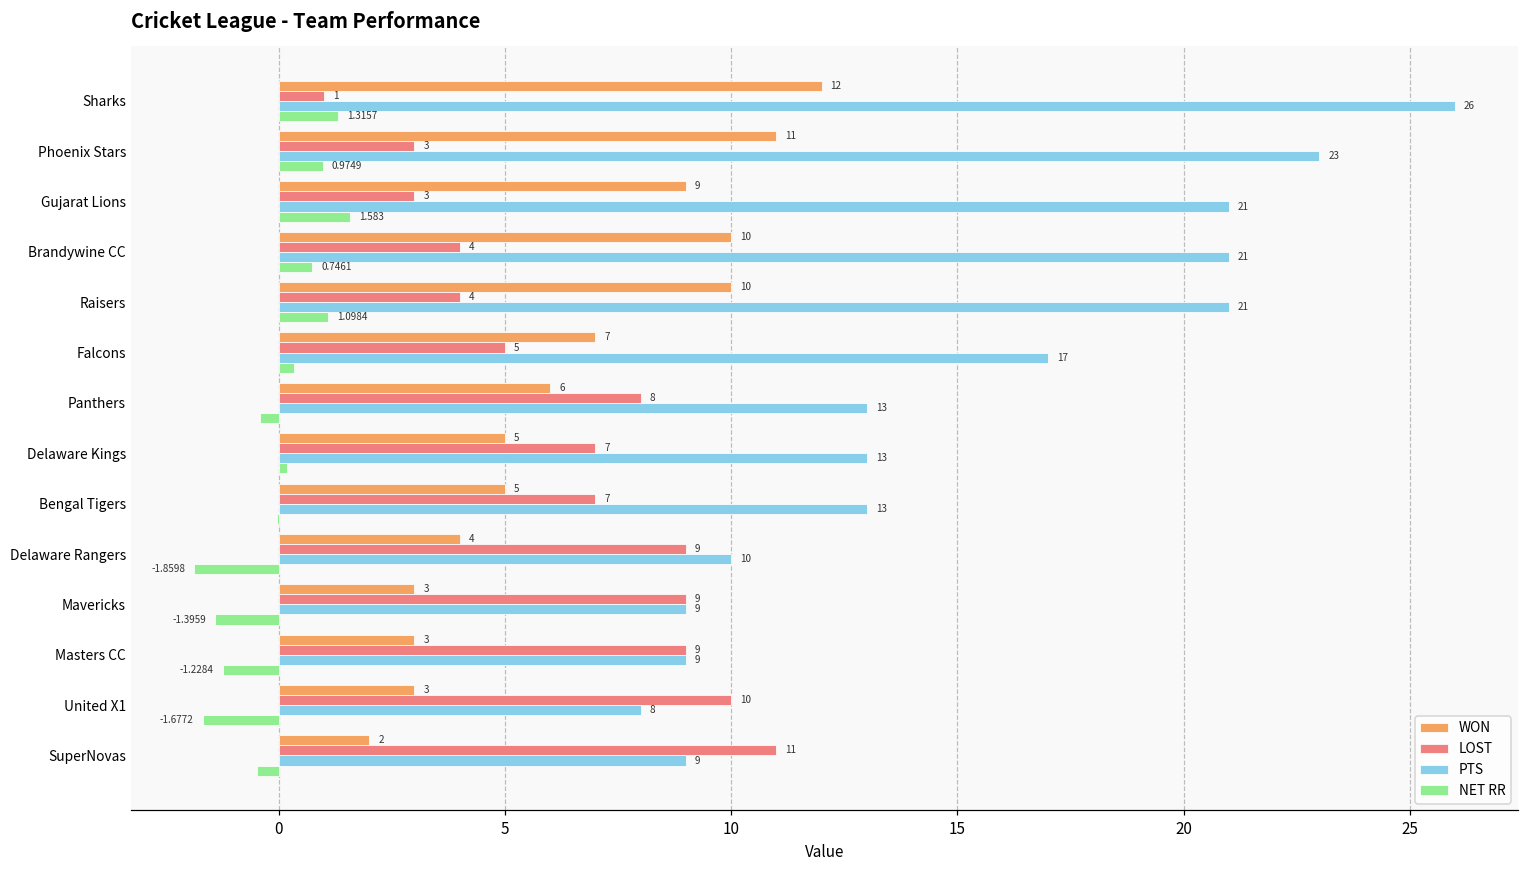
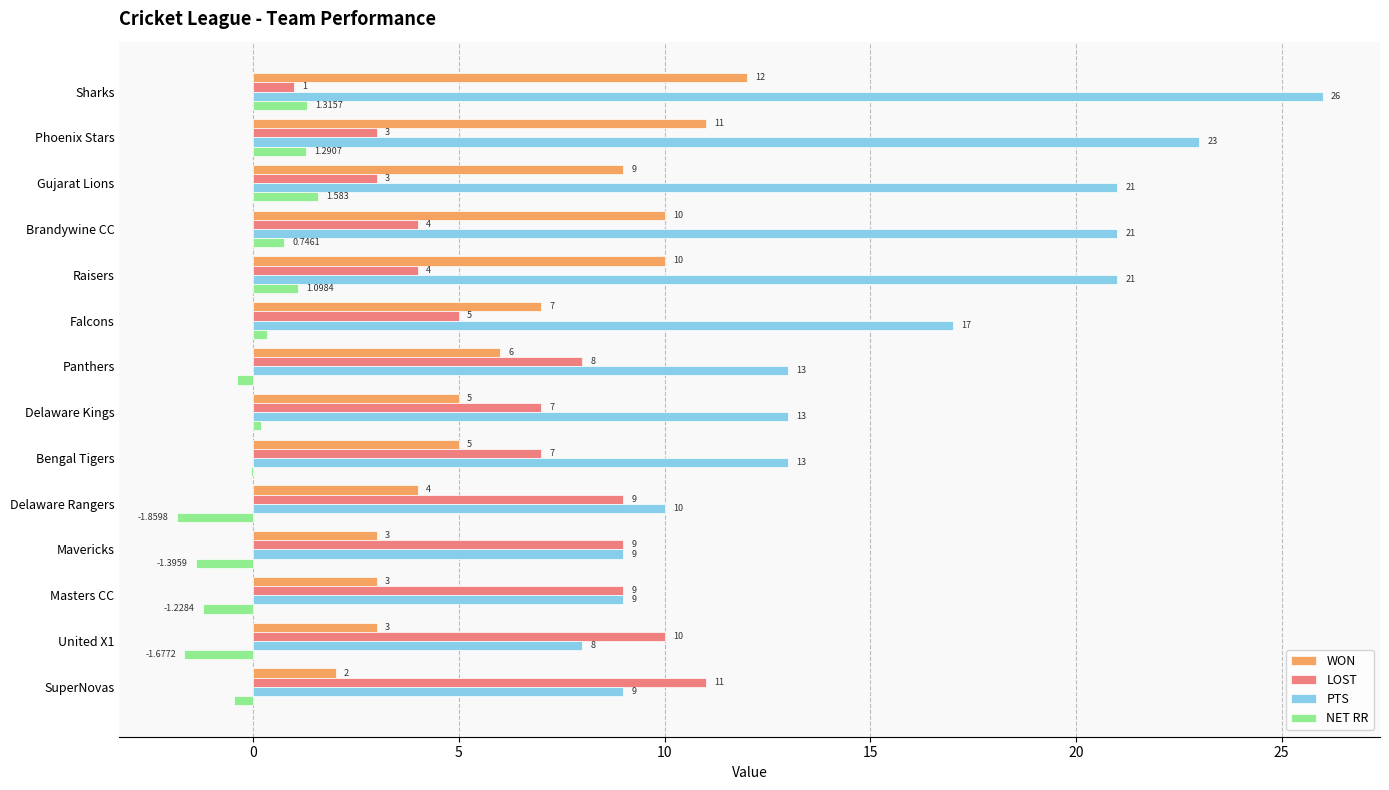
NET RR, Phoenix Stars: 0.9749 -> 1.2907
